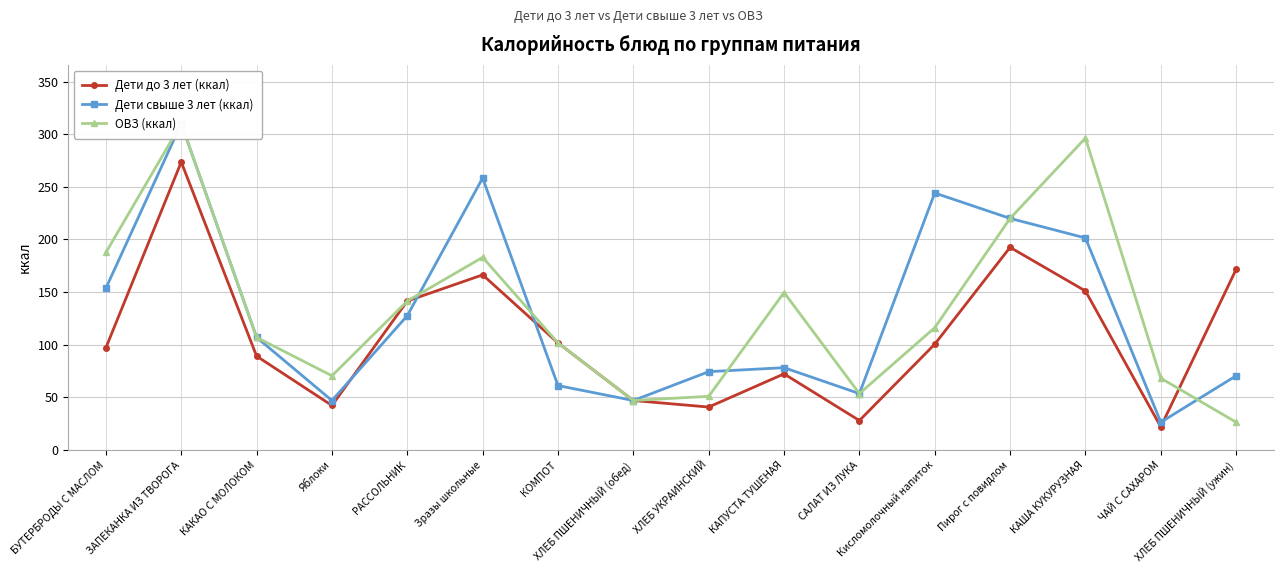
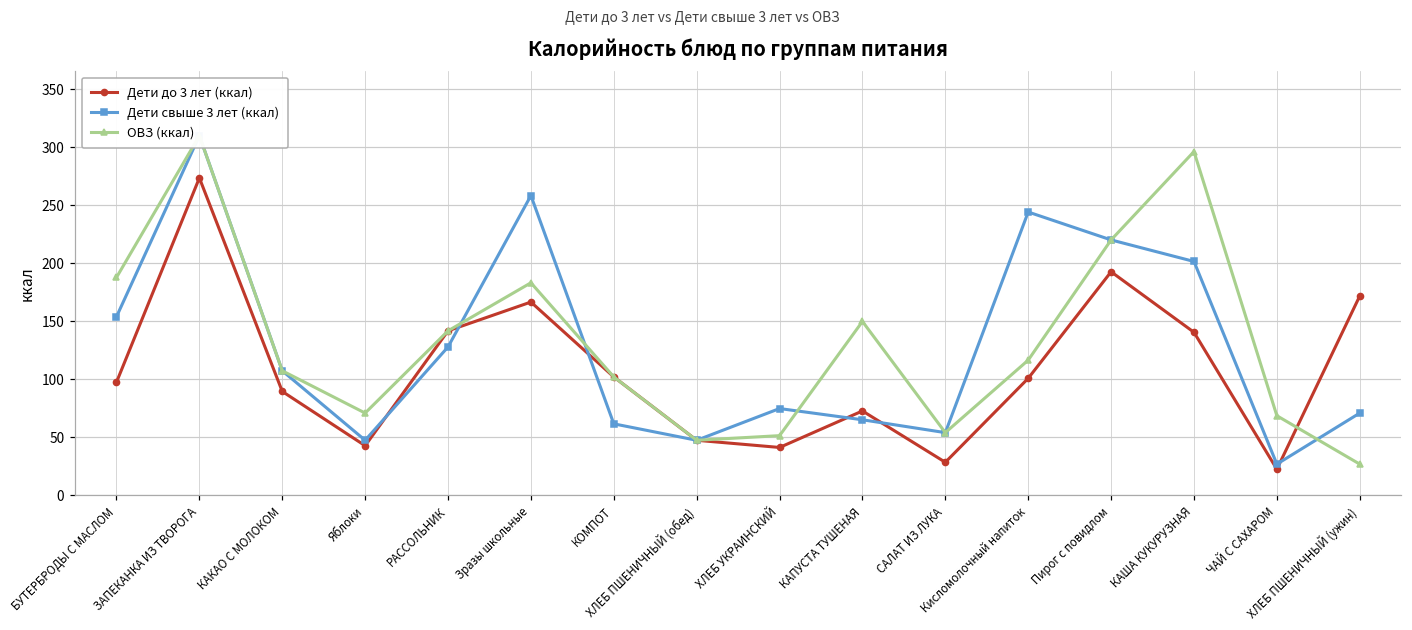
Дети свыше 3 лет (ккал), КАПУСТА ТУШЕНАЯ: 78 -> 65
Дети до 3 лет (ккал), КАША КУКУРУЗНАЯ: 151 -> 140
